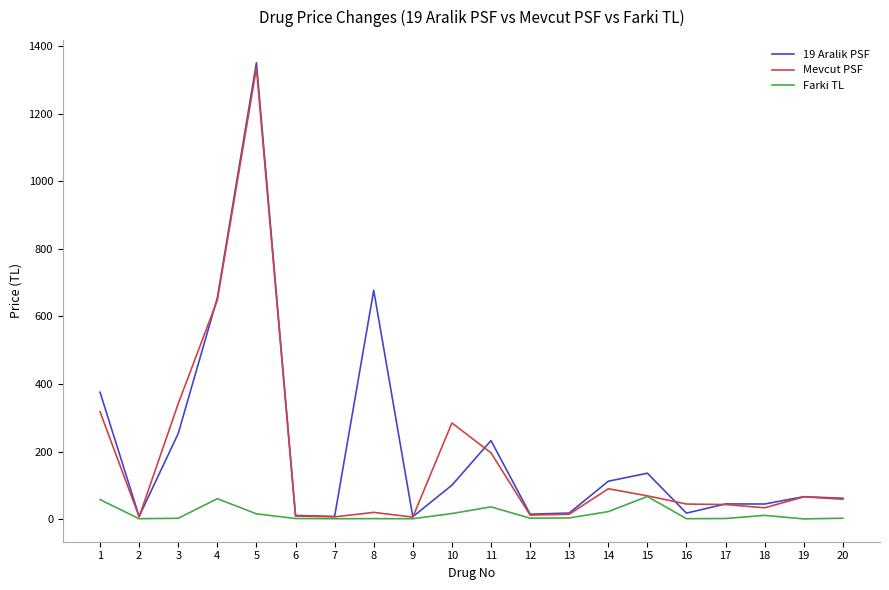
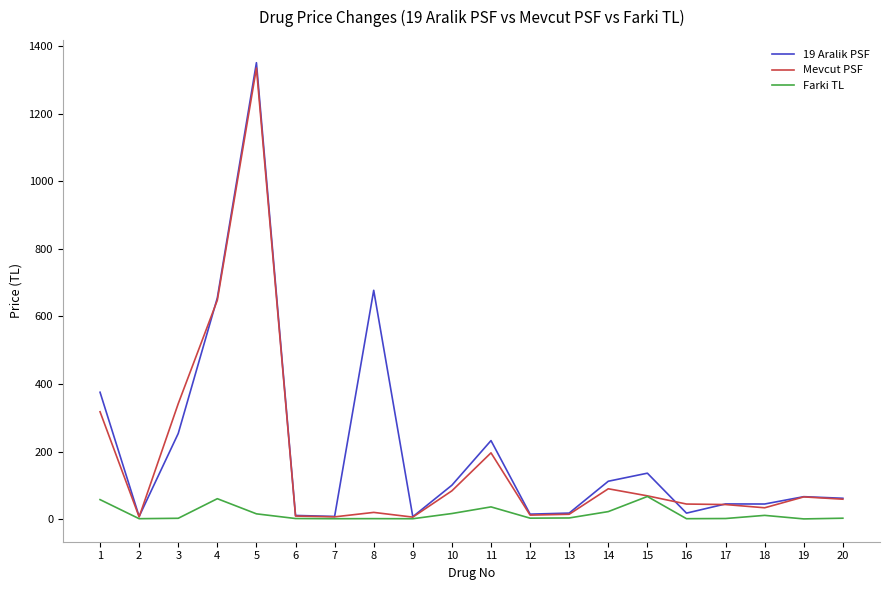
Mevcut PSF, 10: 280 -> 80
